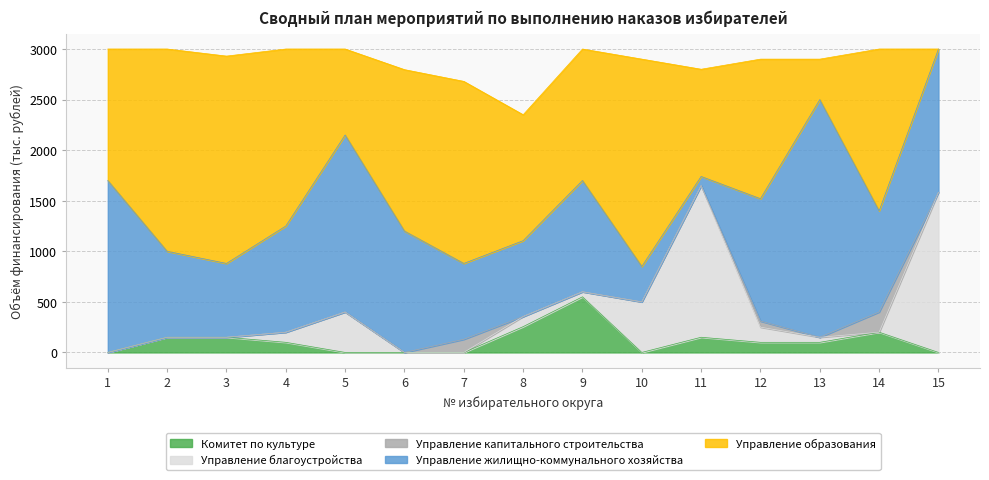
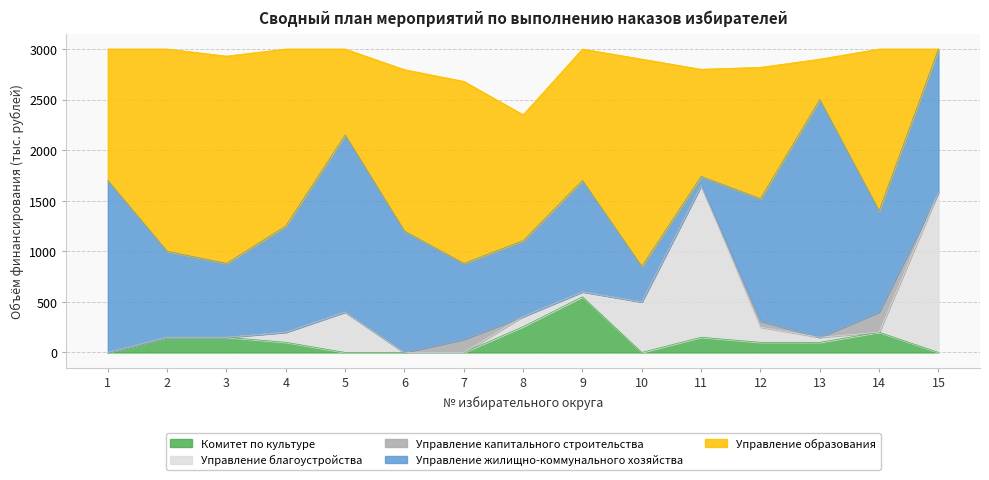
Управление образования, 12: 1380 -> 1300
